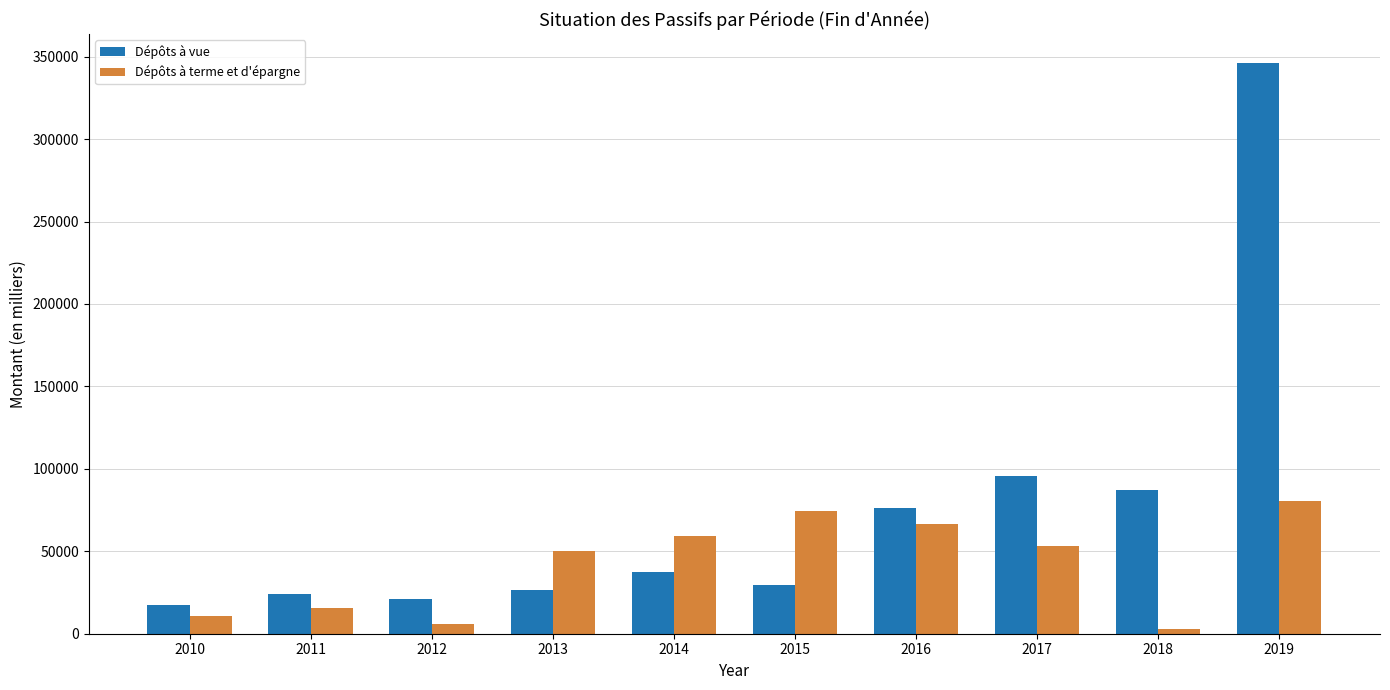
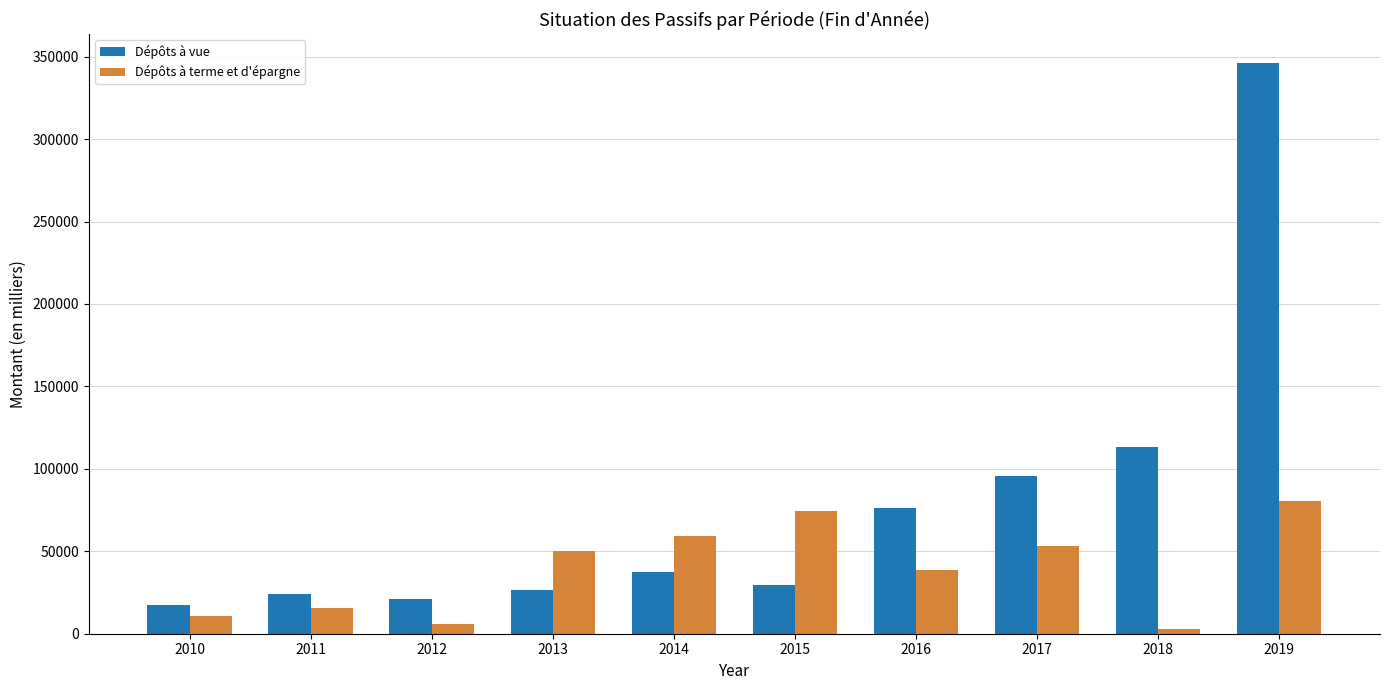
Dépôts à terme et d'épargne, 2016: 66000 -> 39000
Dépôts à vue, 2018: 87000 -> 113000
